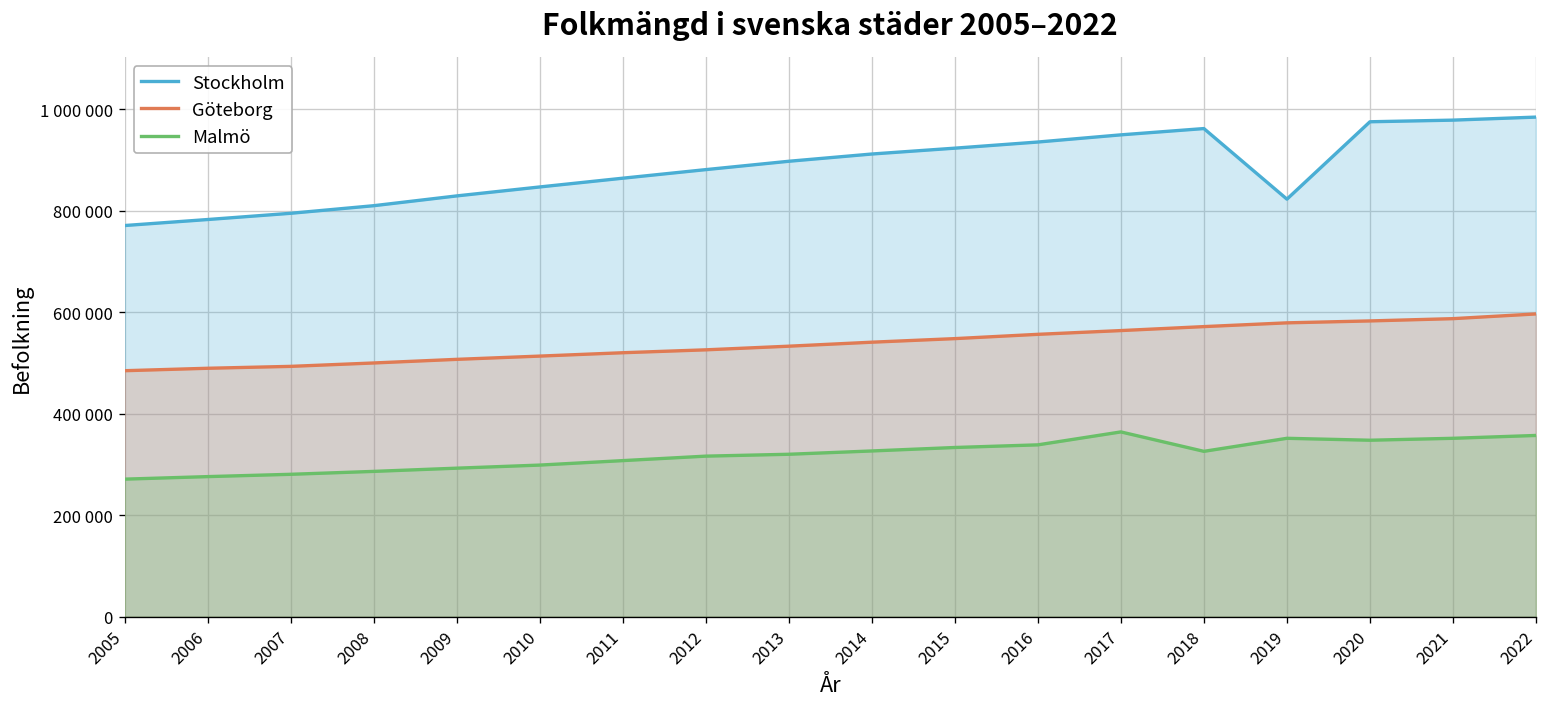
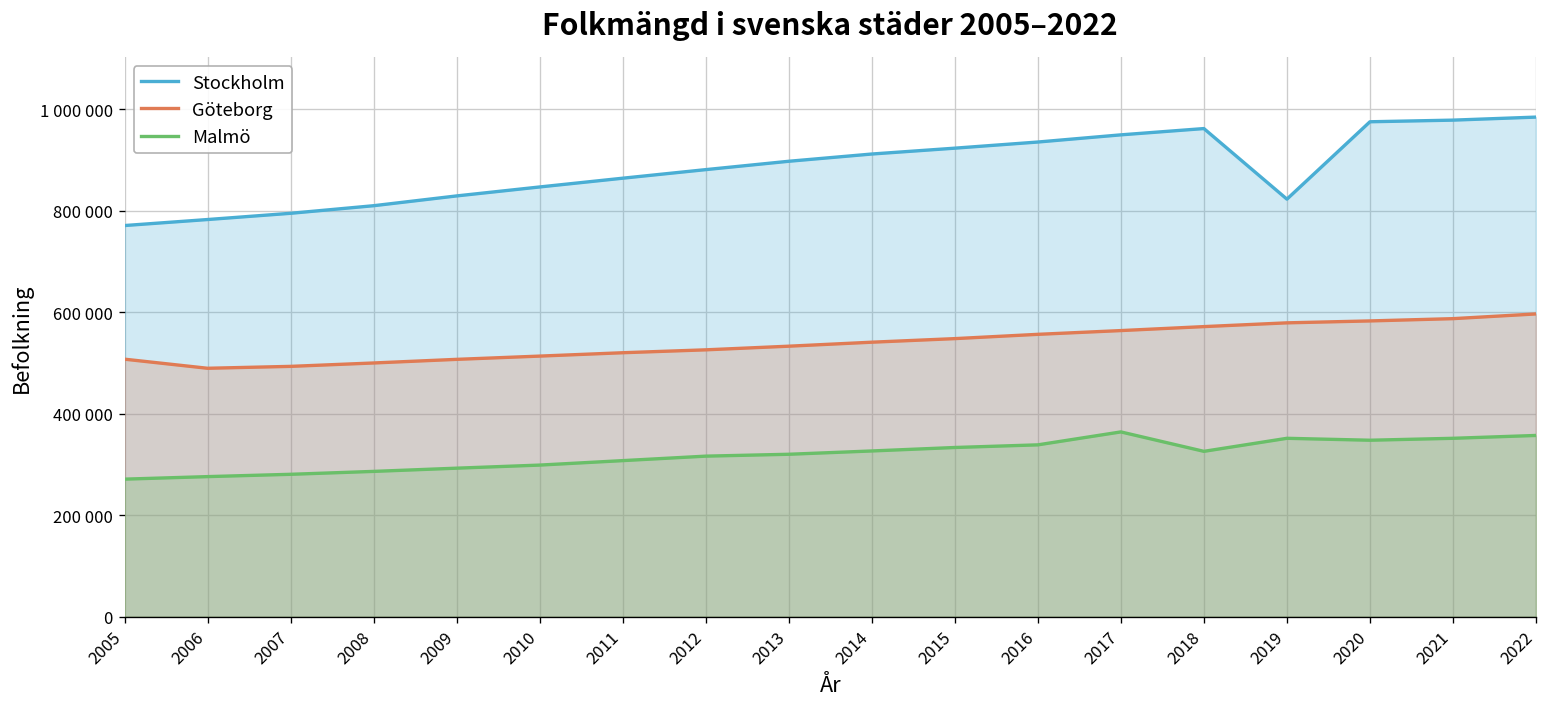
Göteborg, 2005: 480000 -> 510000
